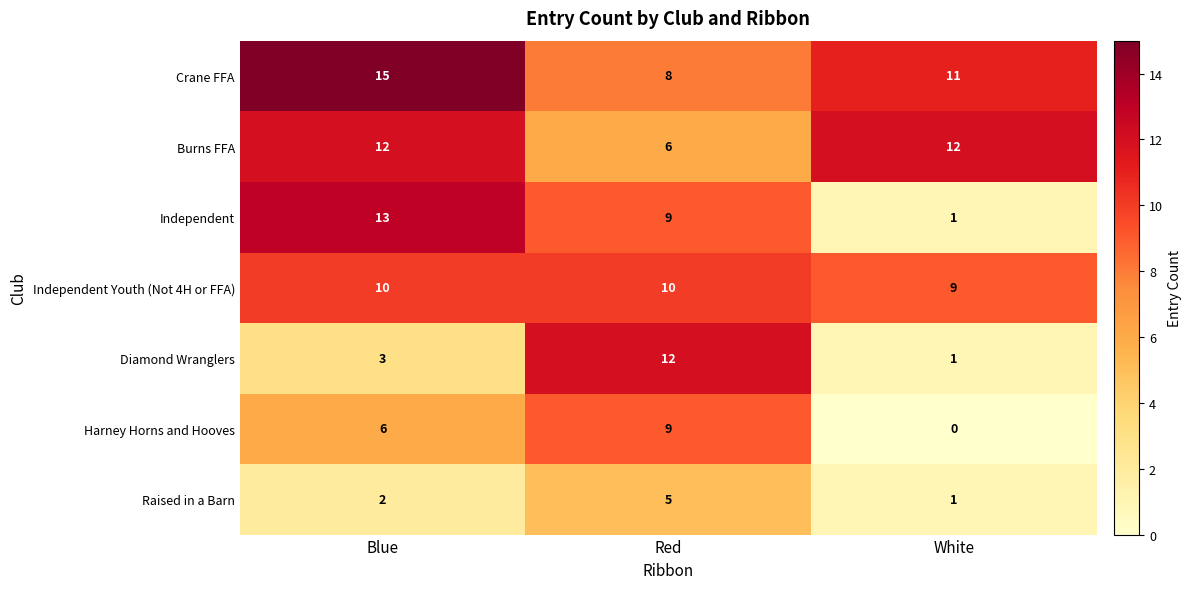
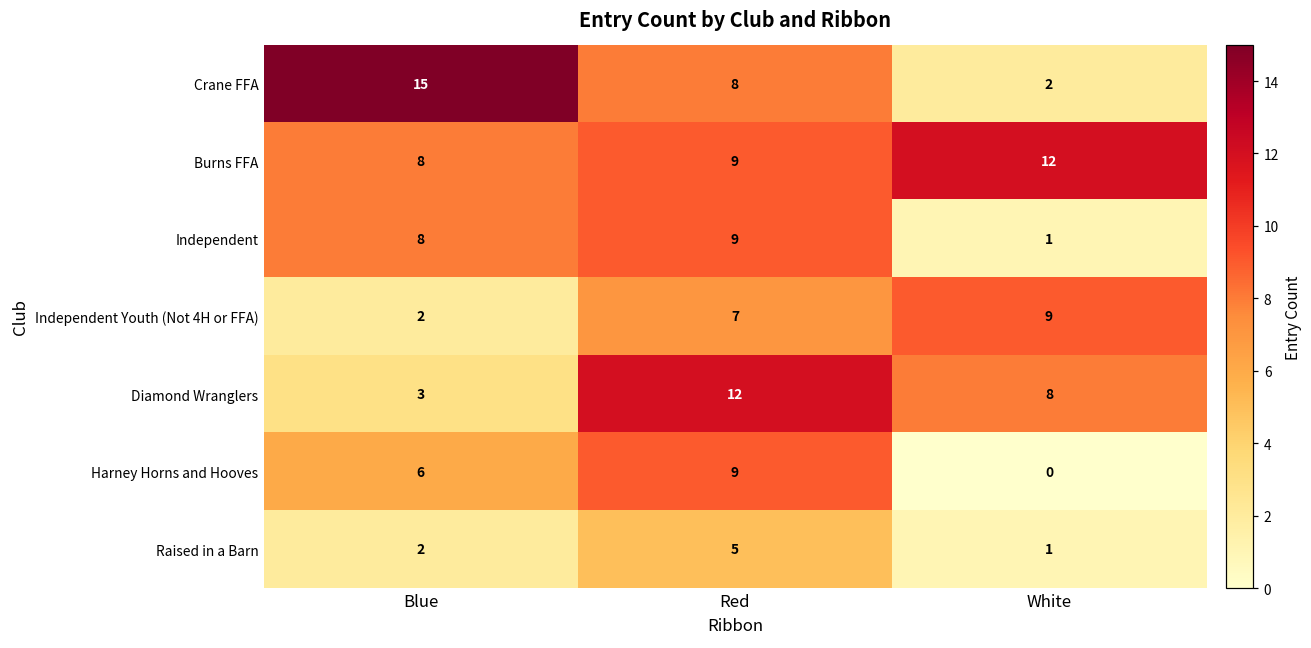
Crane FFA, White: 11 -> 2
Burns FFA, Blue: 12 -> 8
Burns FFA, Red: 6 -> 9
Independent, Blue: 13 -> 8
Independent Youth (Not 4H or FFA), Blue: 10 -> 2
Independent Youth (Not 4H or FFA), Red: 10 -> 7
Diamond Wranglers, White: 1 -> 8
